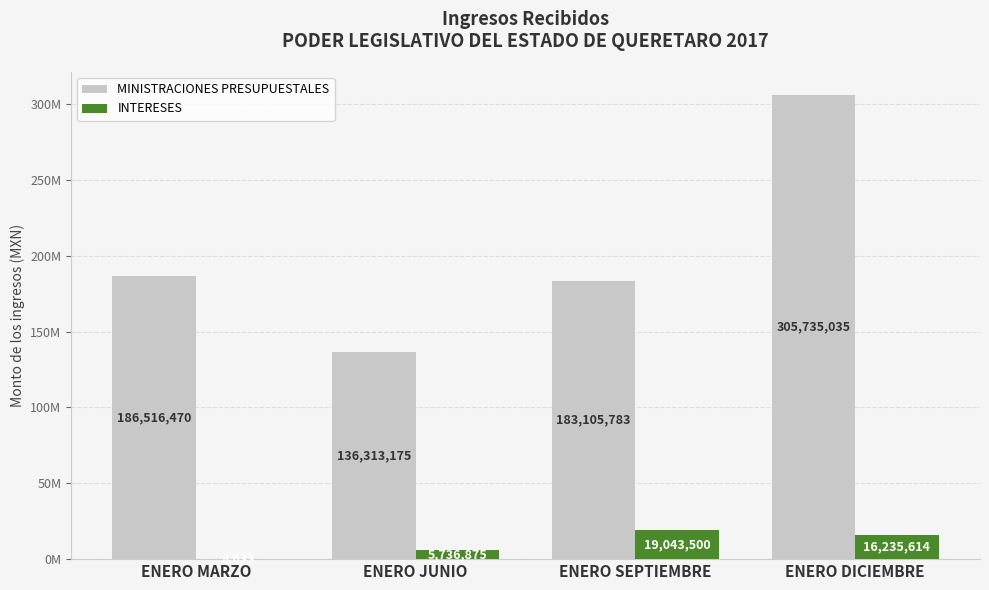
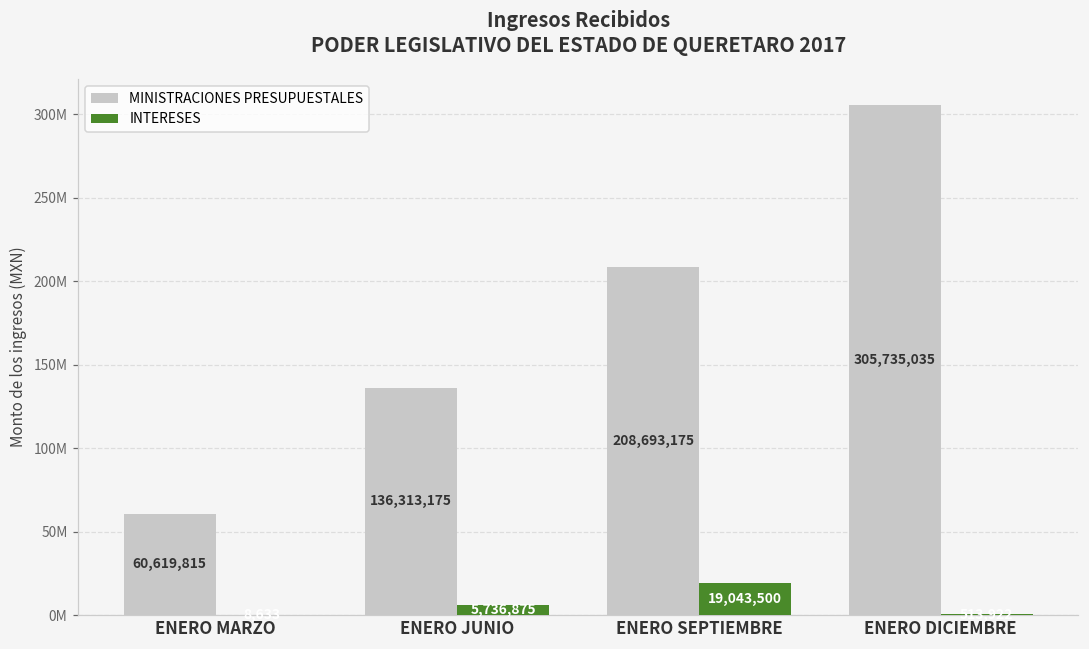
MINISTRACIONES PRESUPUESTALES, ENERO MARZO: 186,516,470 -> 60,619,815
MINISTRACIONES PRESUPUESTALES, ENERO SEPTIEMBRE: 183,105,783 -> 208,693,175
INTERESES, ENERO DICIEMBRE: 16000000 -> 1000000
